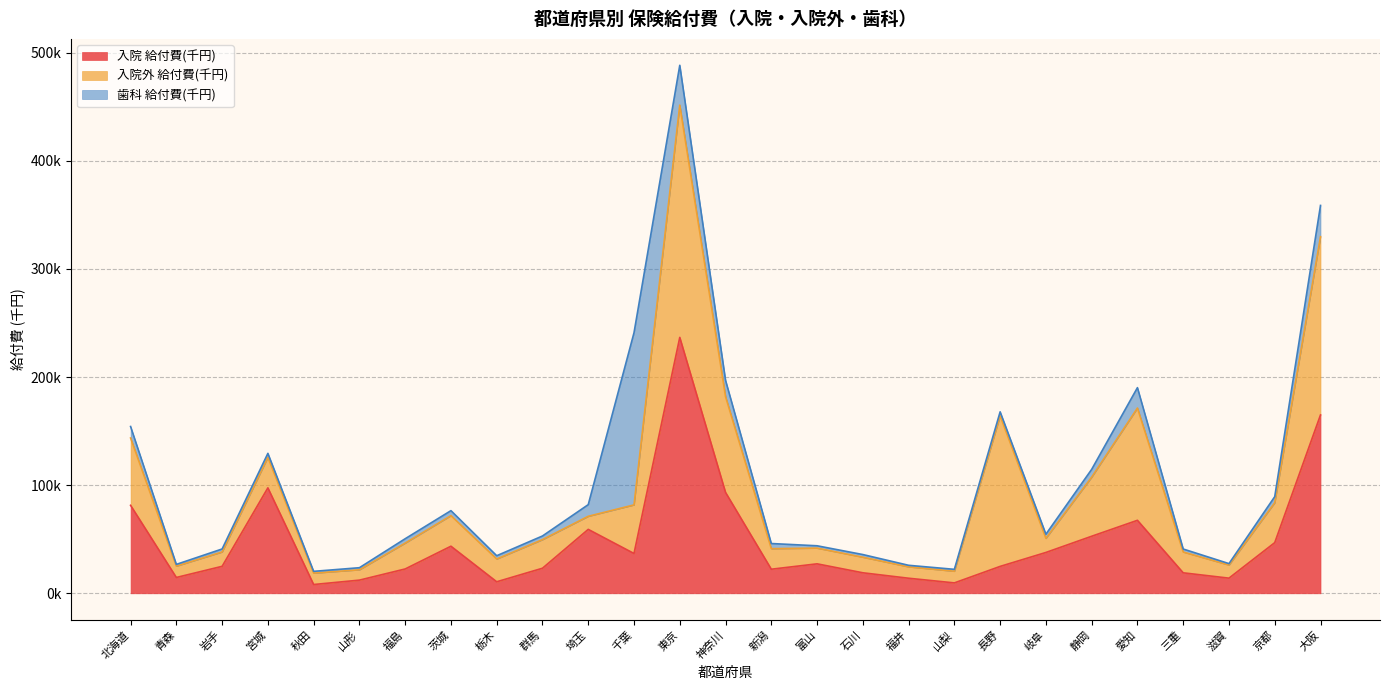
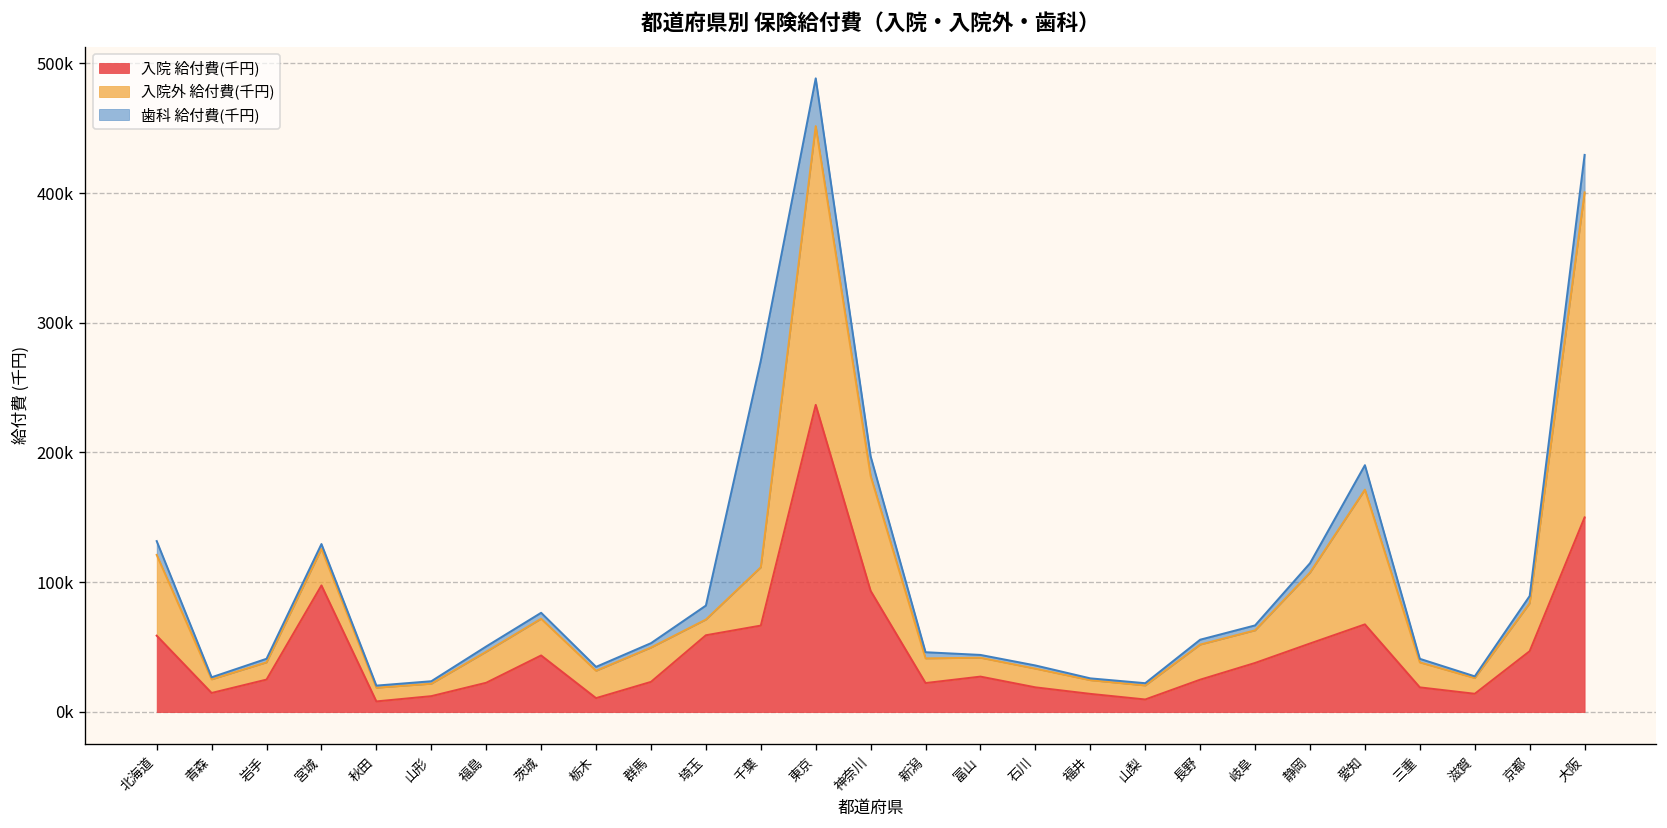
入院 給付費(千円), 北海道: 81000 -> 59000
入院 給付費(千円), 千葉: 37000 -> 67000
入院外 給付費(千円), 長野: 139000 -> 27000
入院外 給付費(千円), 岐阜: 13000 -> 25000
入院 給付費(千円), 大阪: 165000 -> 150000
入院外 給付費(千円), 大阪: 165000 -> 251000
